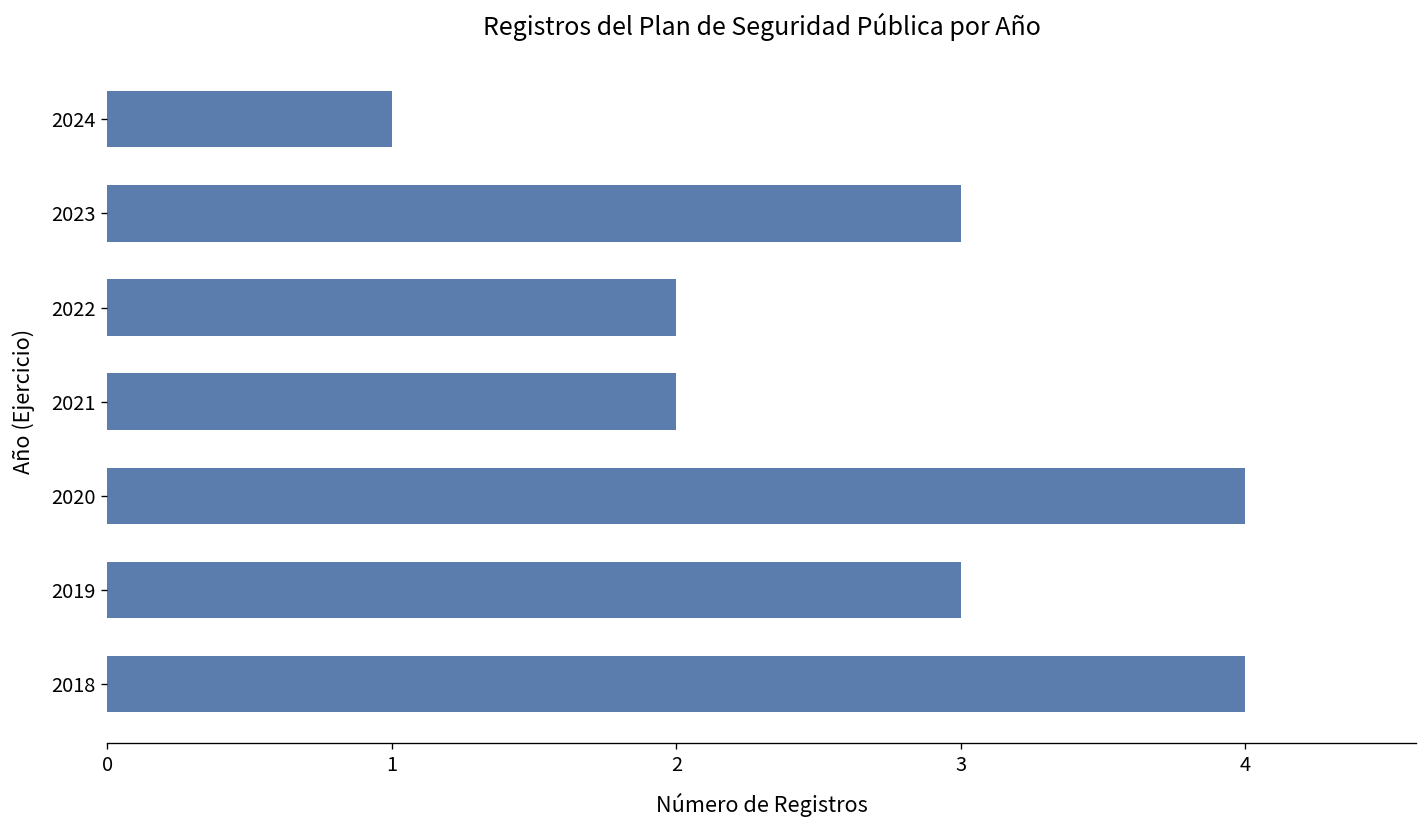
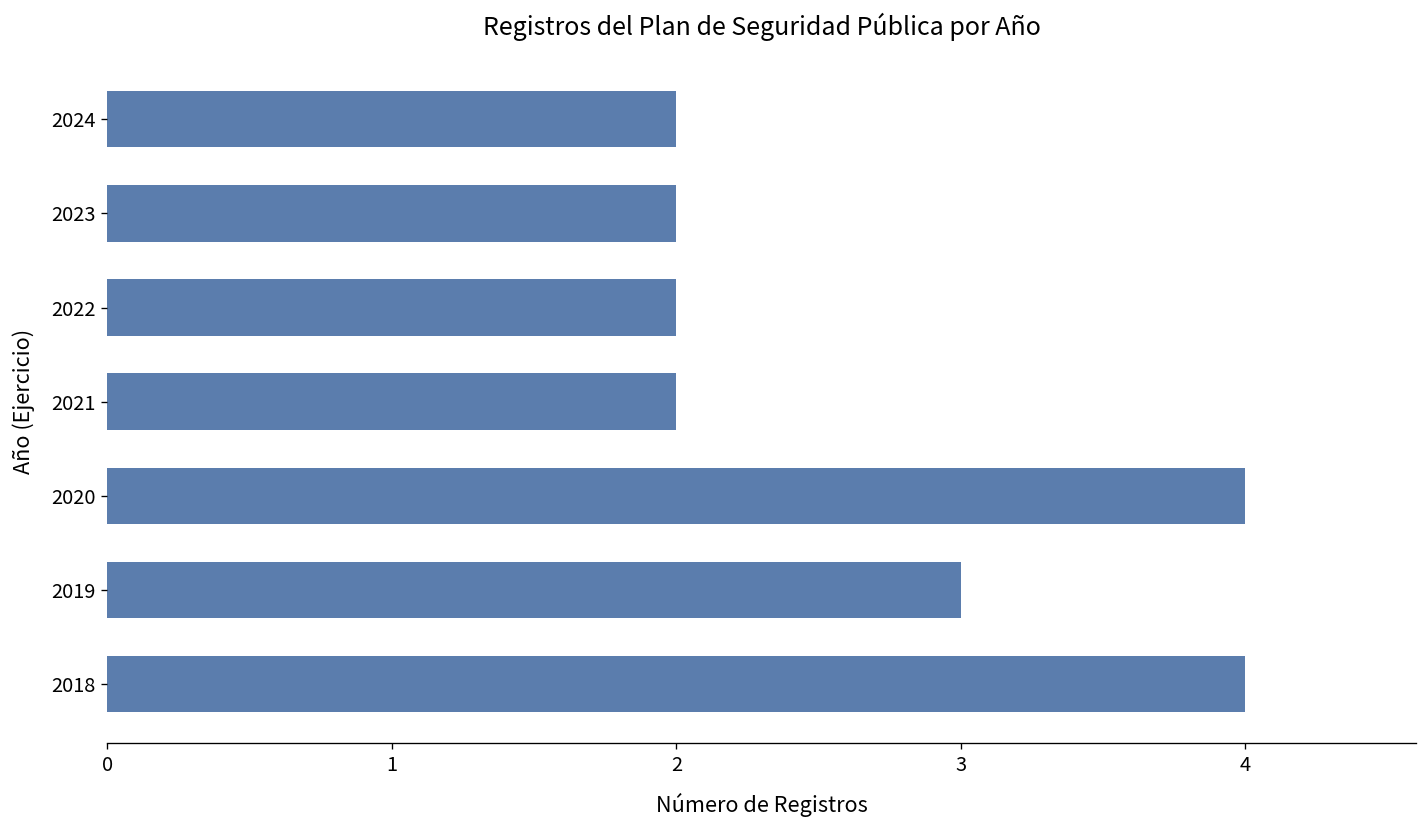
2024: 1 -> 2
2023: 3 -> 2
